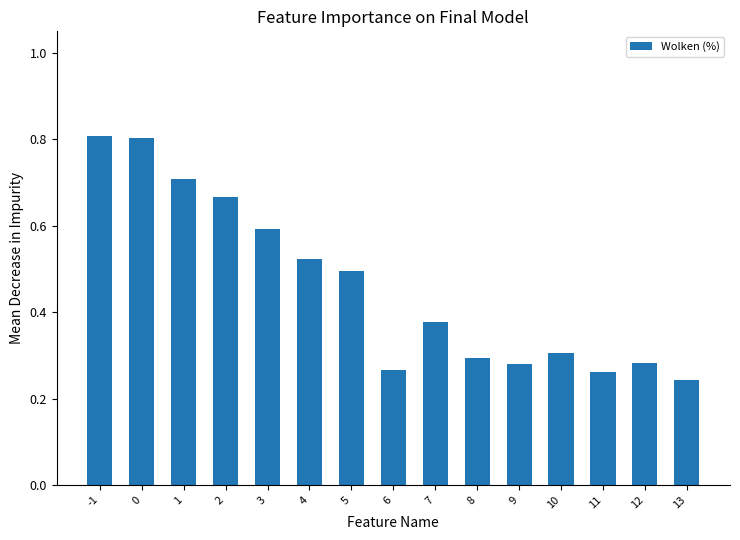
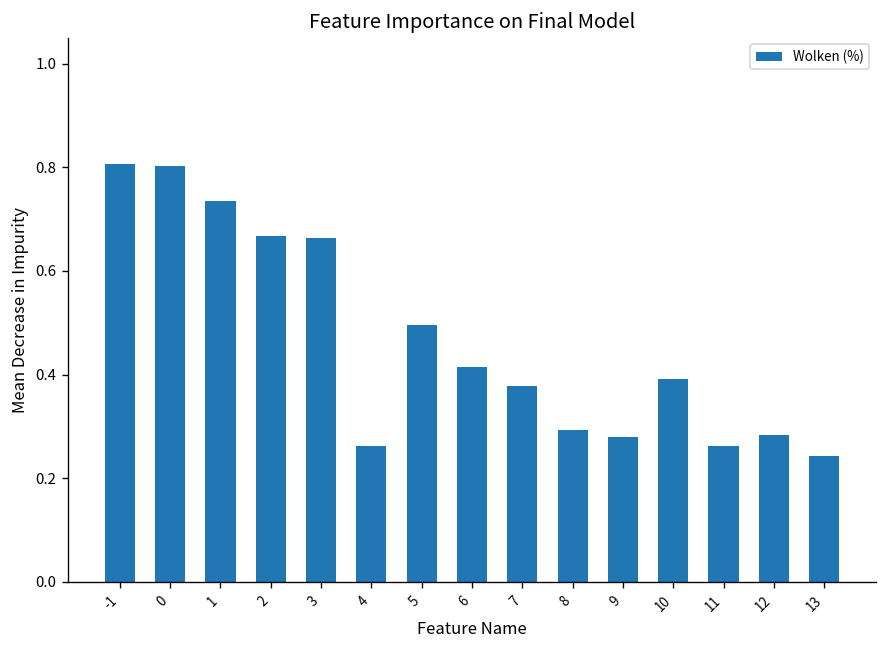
1: 0.71 -> 0.73
3: 0.59 -> 0.66
4: 0.52 -> 0.26
6: 0.27 -> 0.41
10: 0.30 -> 0.39
